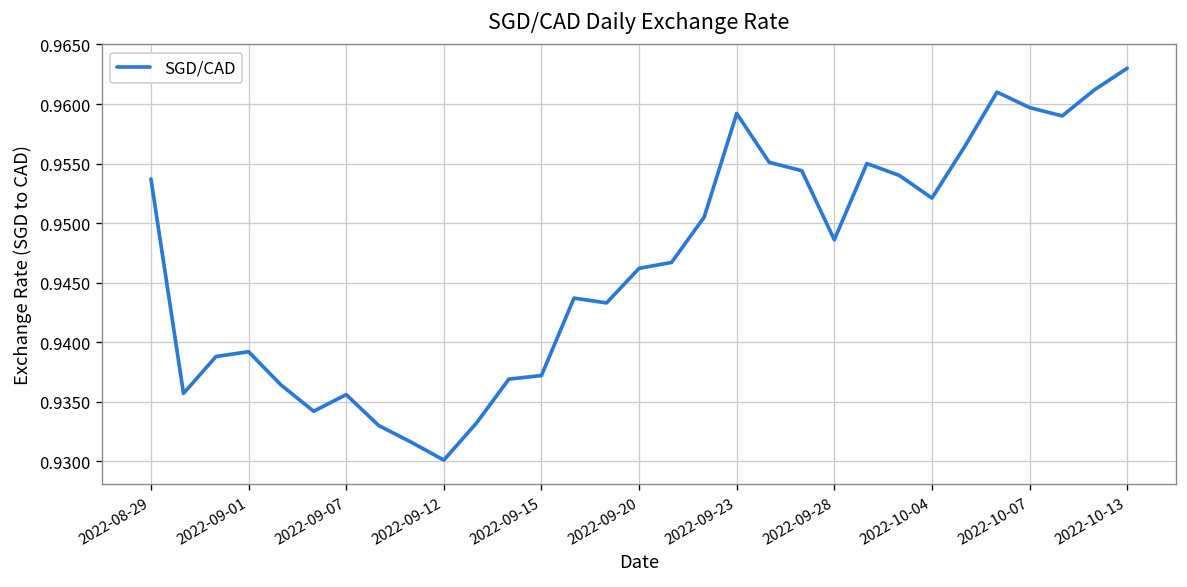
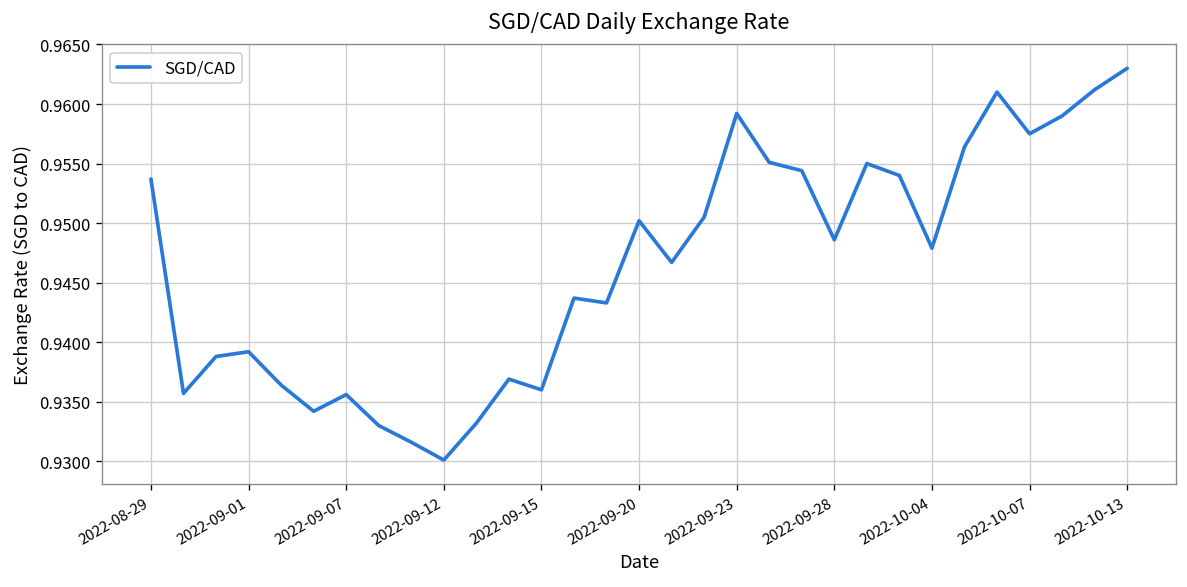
2022-09-15: 0.937 -> 0.936
2022-09-20: 0.946 -> 0.950
2022-10-04: 0.952 -> 0.948
2022-10-07: 0.960 -> 0.958
